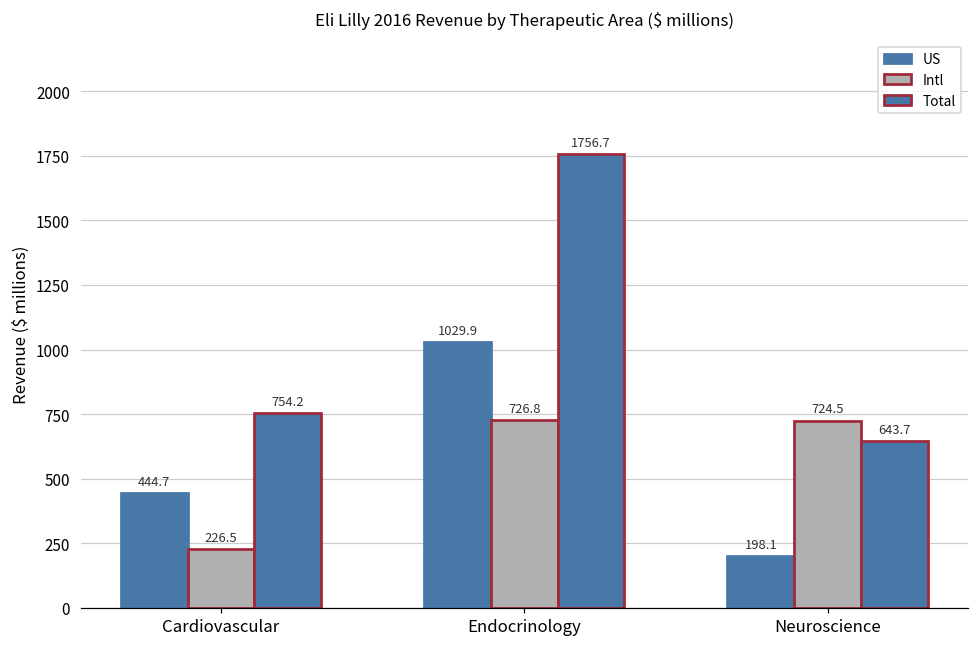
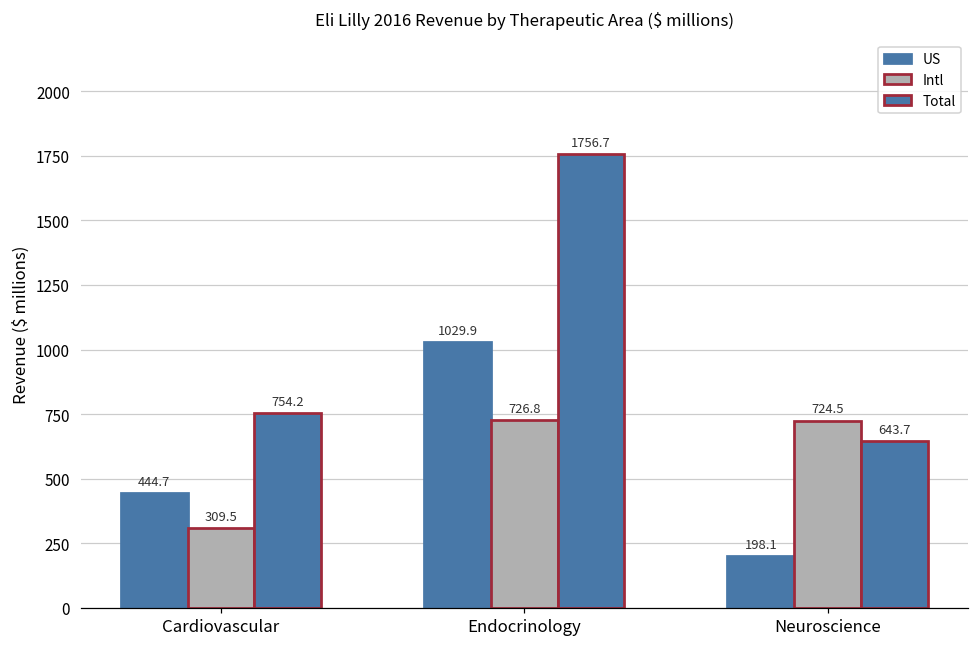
Intl, Cardiovascular: 226.5 -> 309.5
